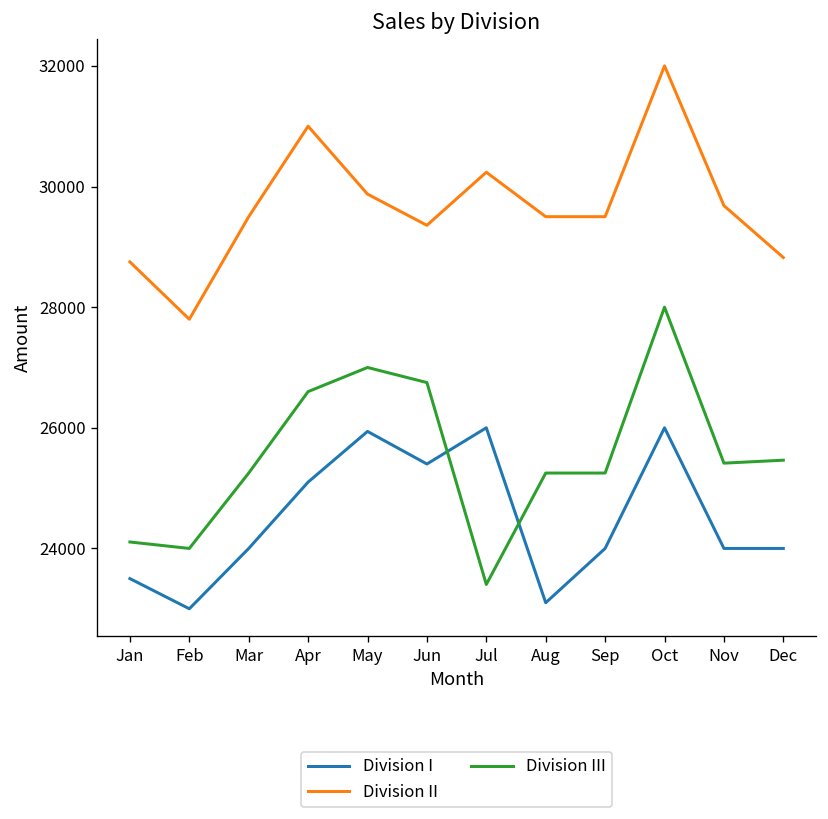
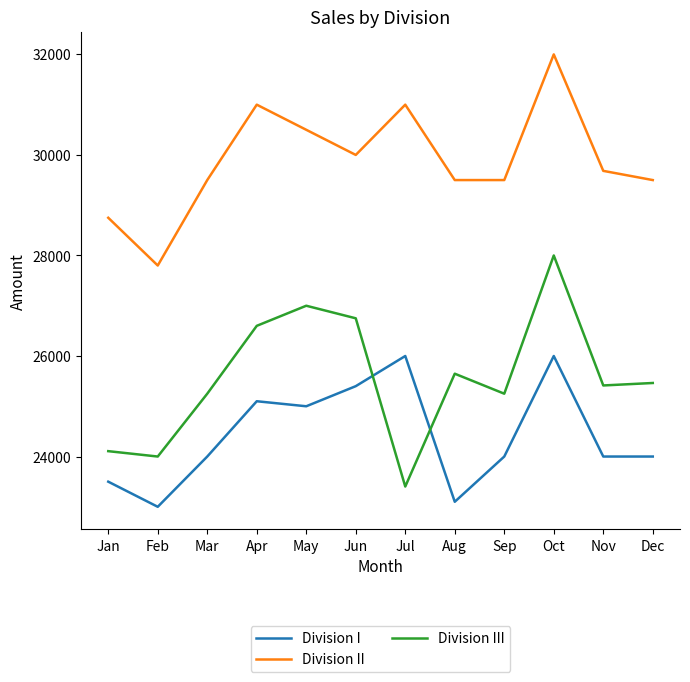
Division I, May: 25900 -> 25000
Division II, May: 29900 -> 30500
Division II, Jun: 29400 -> 30000
Division II, Jul: 30200 -> 31000
Division III, Aug: 25300 -> 25600
Division II, Dec: 28800 -> 29500
